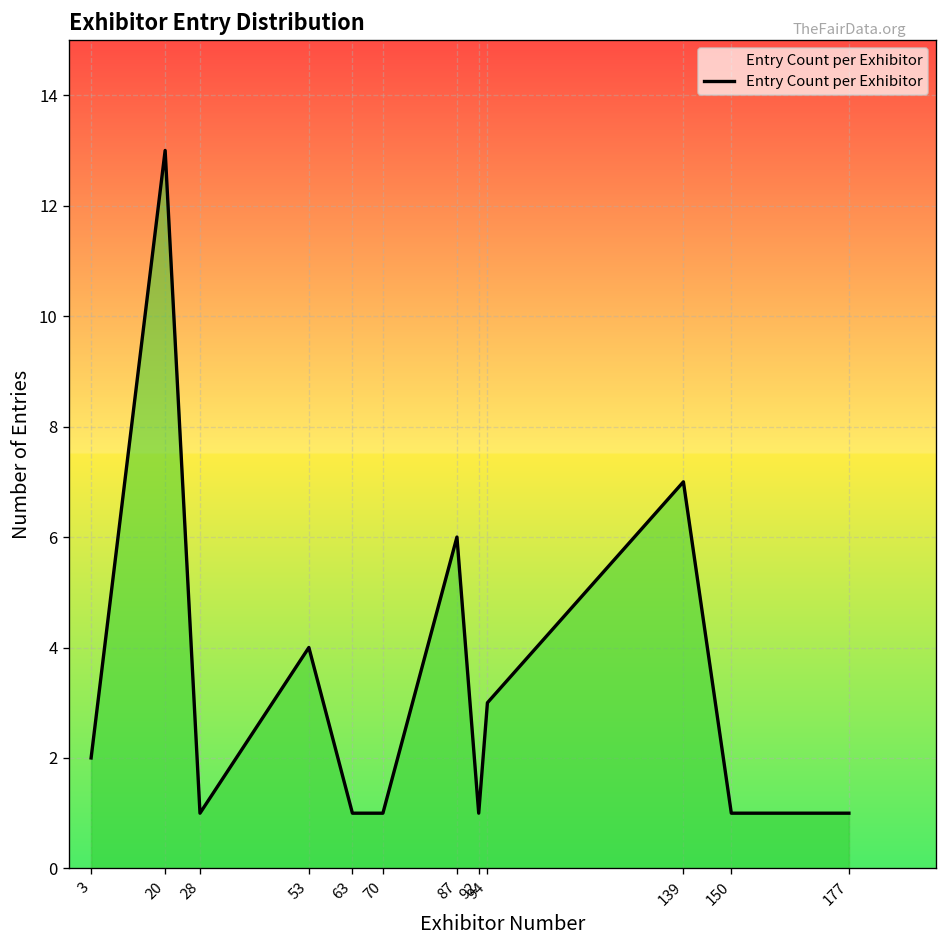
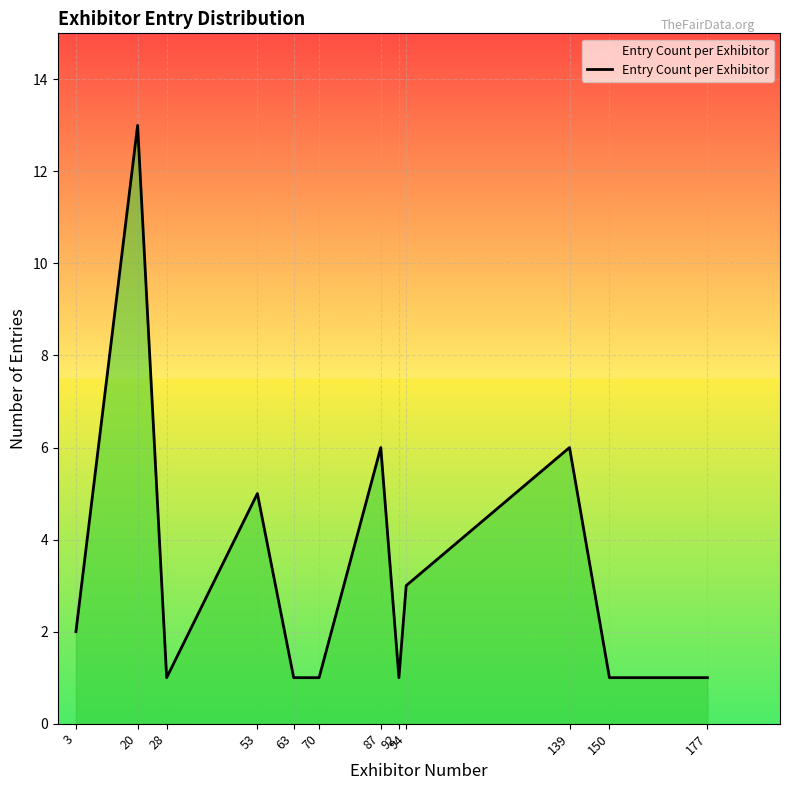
53: 4 -> 5
139: 7 -> 6
